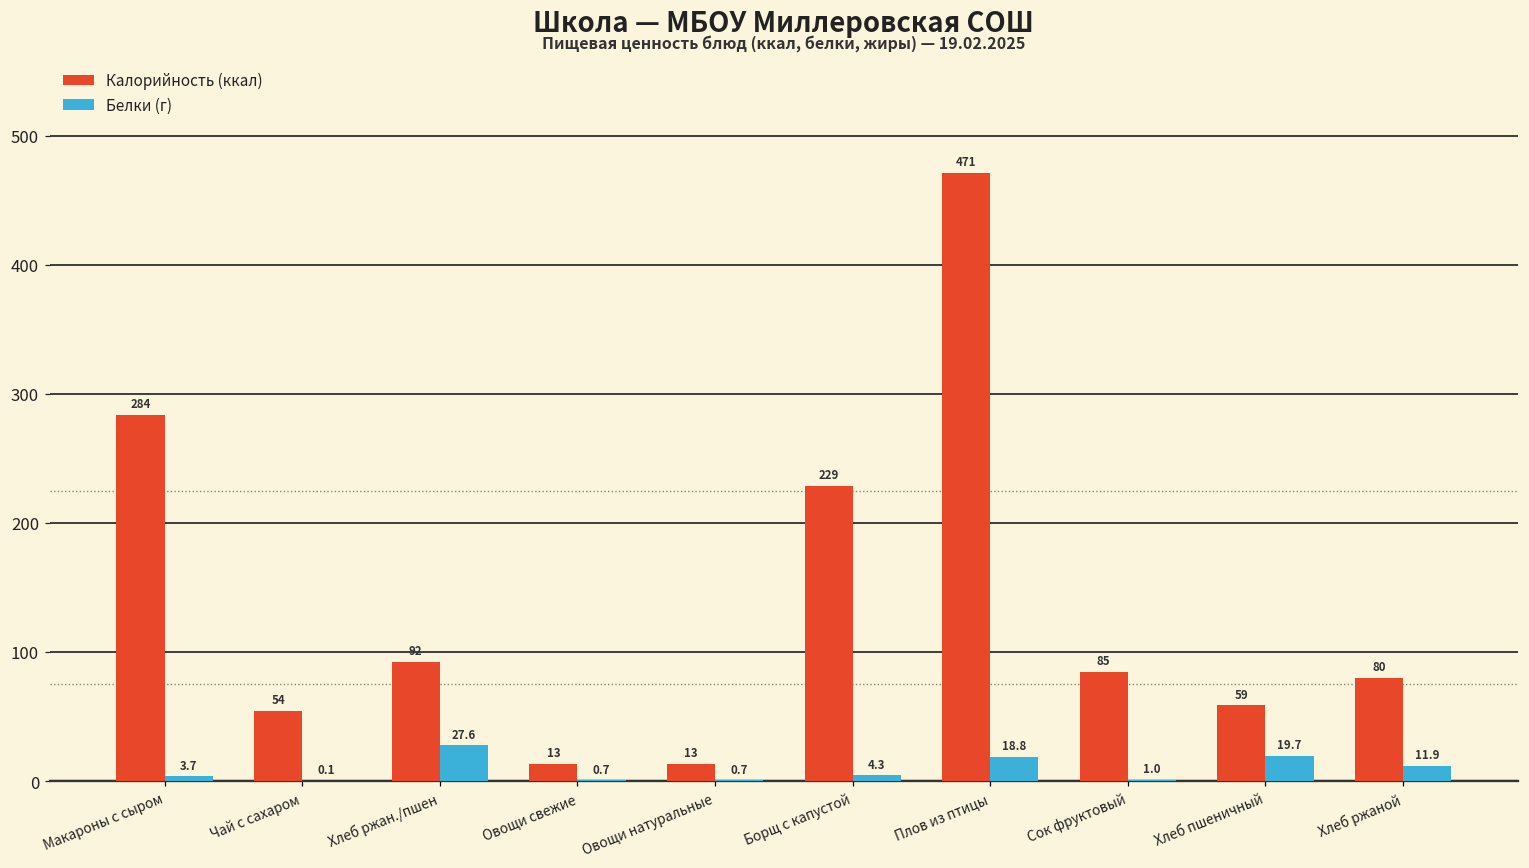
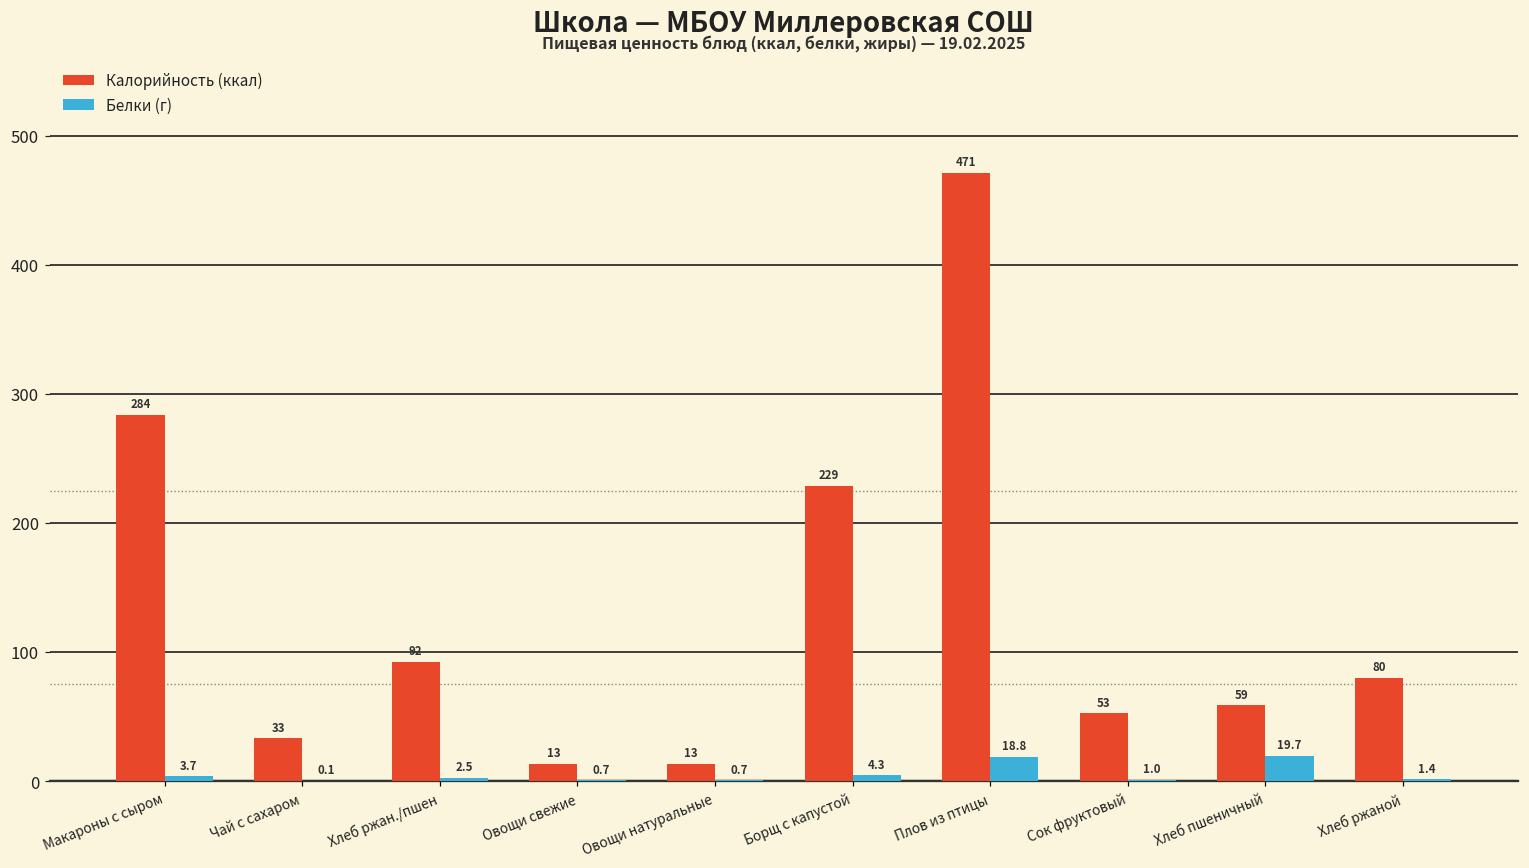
Калорийность (ккал), Чай с сахаром: 54 -> 33
Белки (г), Хлеб ржан./пшен: 27.6 -> 2.5
Калорийность (ккал), Сок фруктовый: 85 -> 53
Белки (г), Хлеб ржаной: 11.9 -> 1.4
